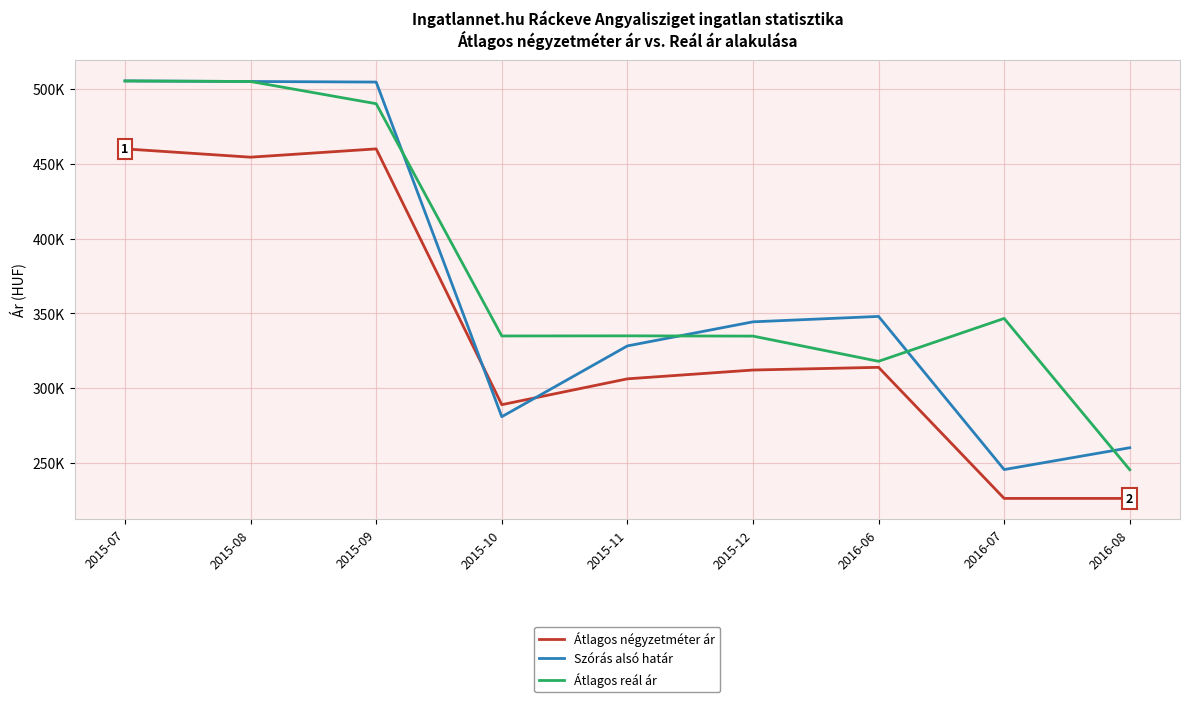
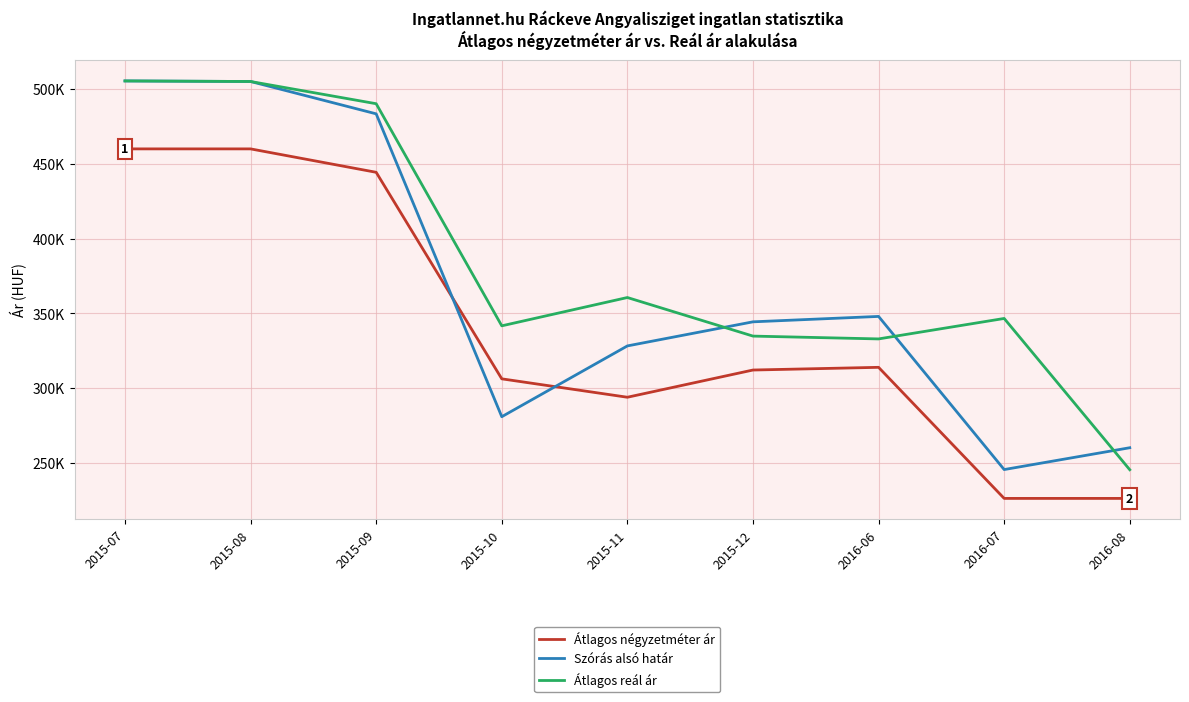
Átlagos négyzetméter ár, 2015-08: 454000 -> 460000
Átlagos négyzetméter ár, 2015-09: 460000 -> 444000
Szórás alsó határ, 2015-09: 505000 -> 483000
Átlagos négyzetméter ár, 2015-10: 289000 -> 306000
Átlagos reál ár, 2015-10: 335000 -> 342000
Átlagos négyzetméter ár, 2015-11: 306000 -> 294000
Átlagos reál ár, 2015-11: 335000 -> 361000
Átlagos reál ár, 2016-06: 318000 -> 333000
